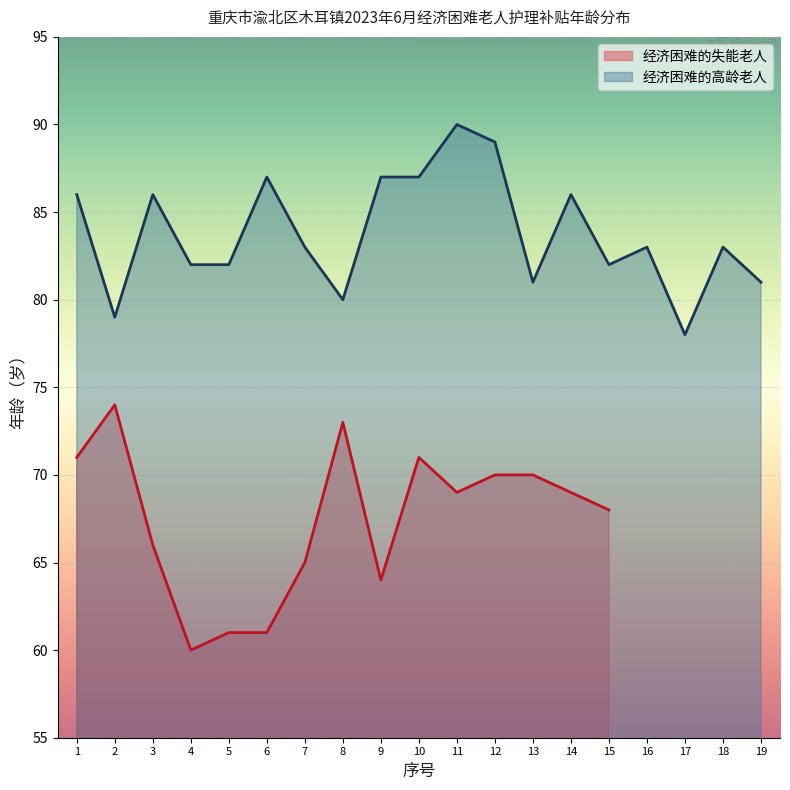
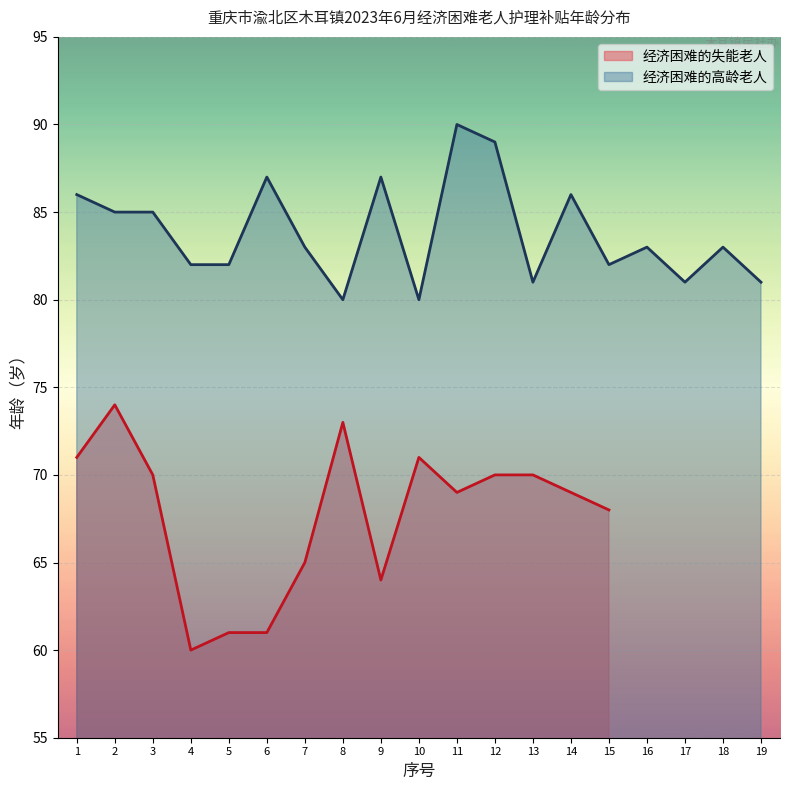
经济困难的高龄老人, 2: 79 -> 85
经济困难的失能老人, 3: 66 -> 70
经济困难的高龄老人, 3: 86 -> 85
经济困难的高龄老人, 10: 87 -> 80
经济困难的高龄老人, 17: 78 -> 81
